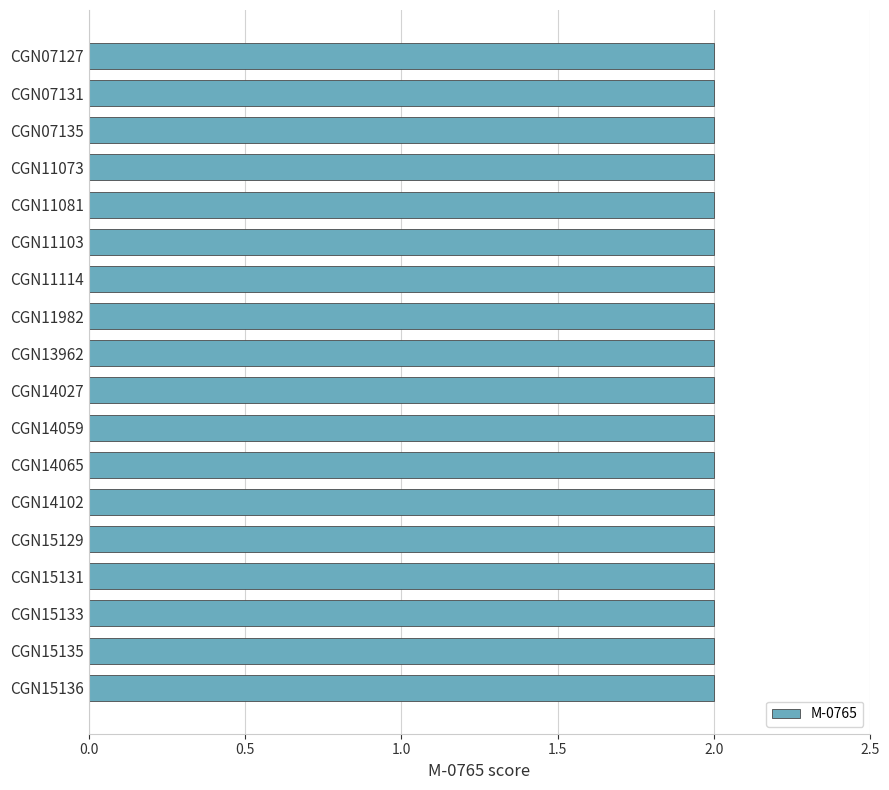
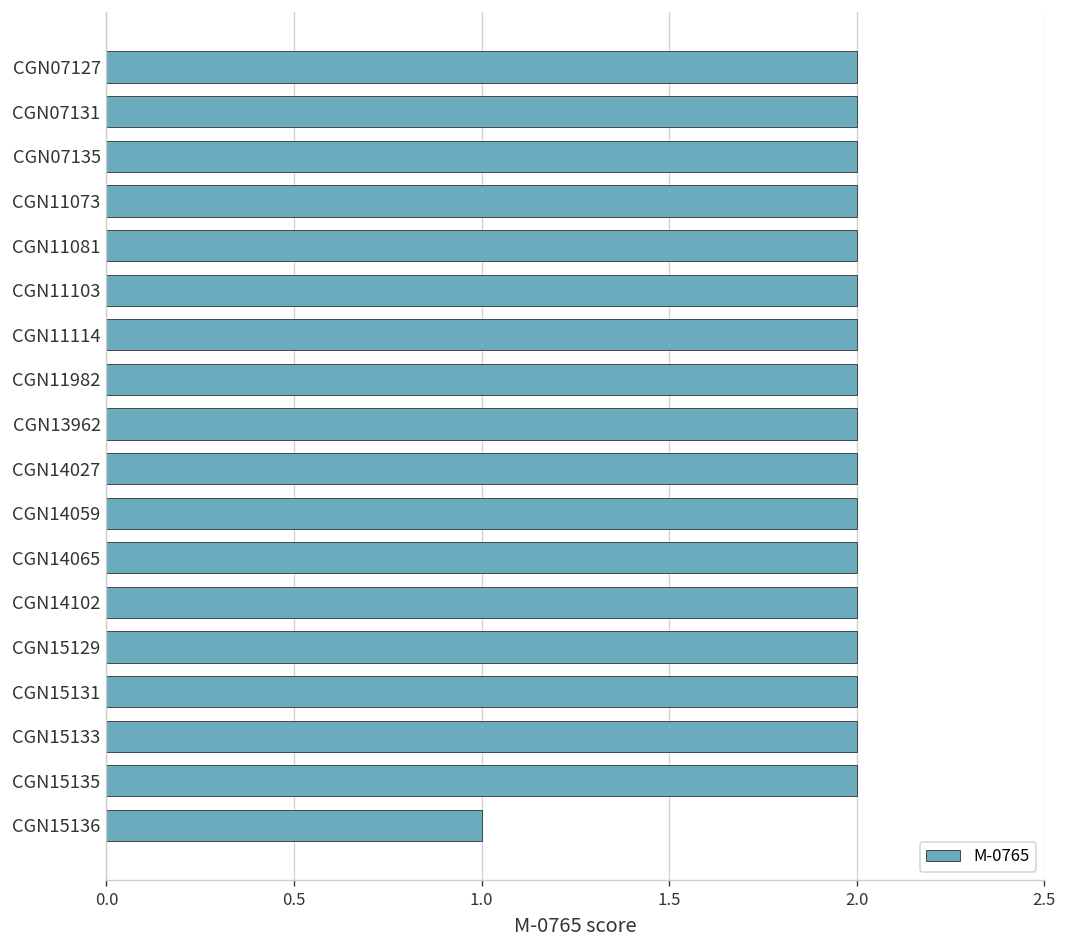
CGN15136: 2 -> 1
